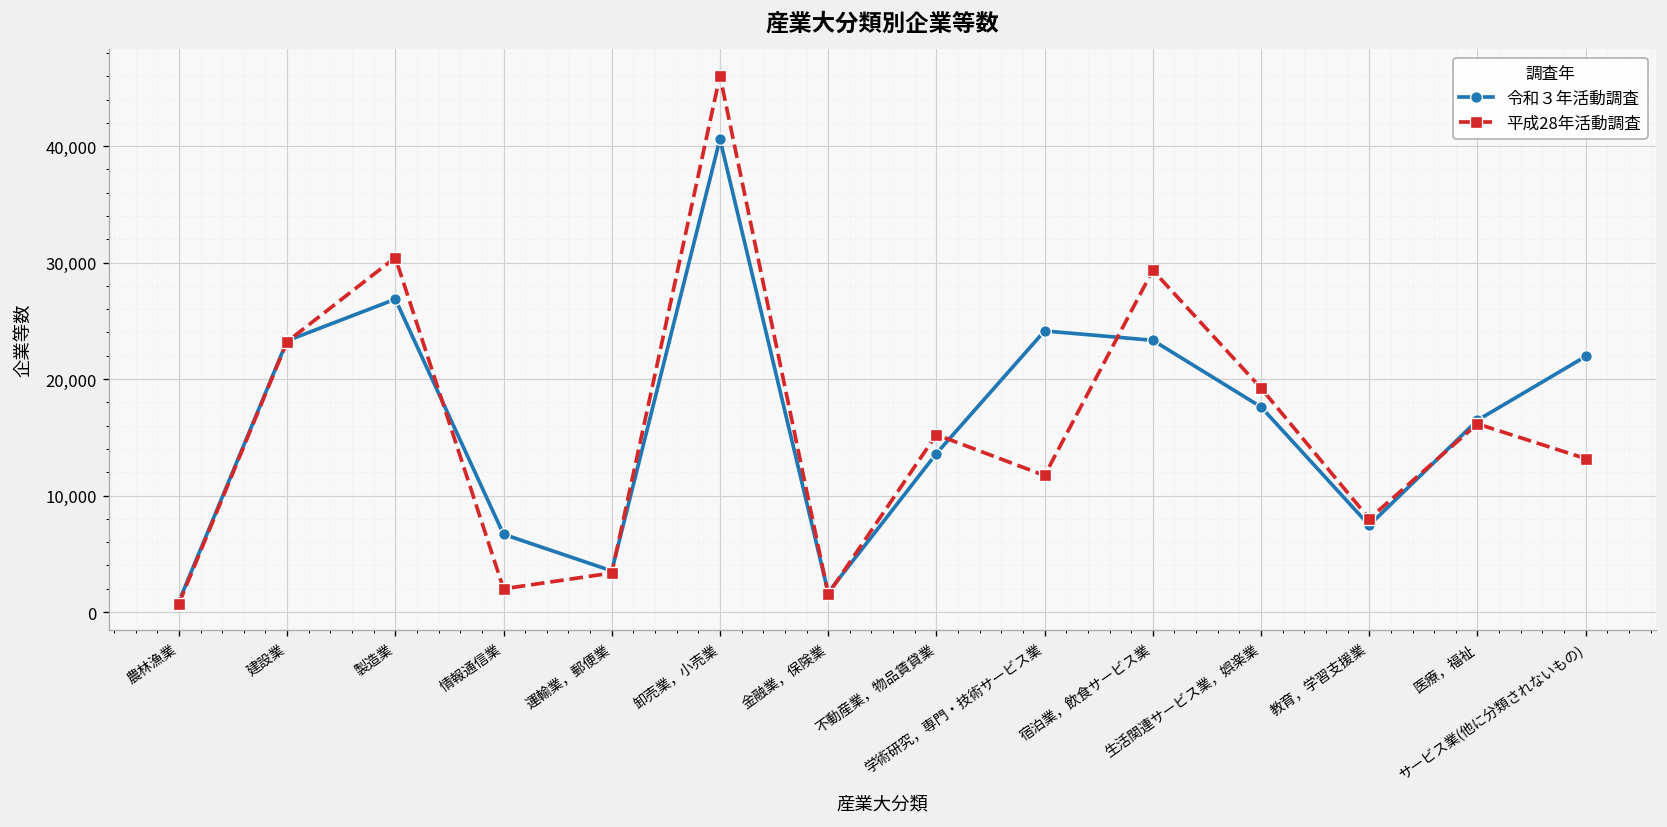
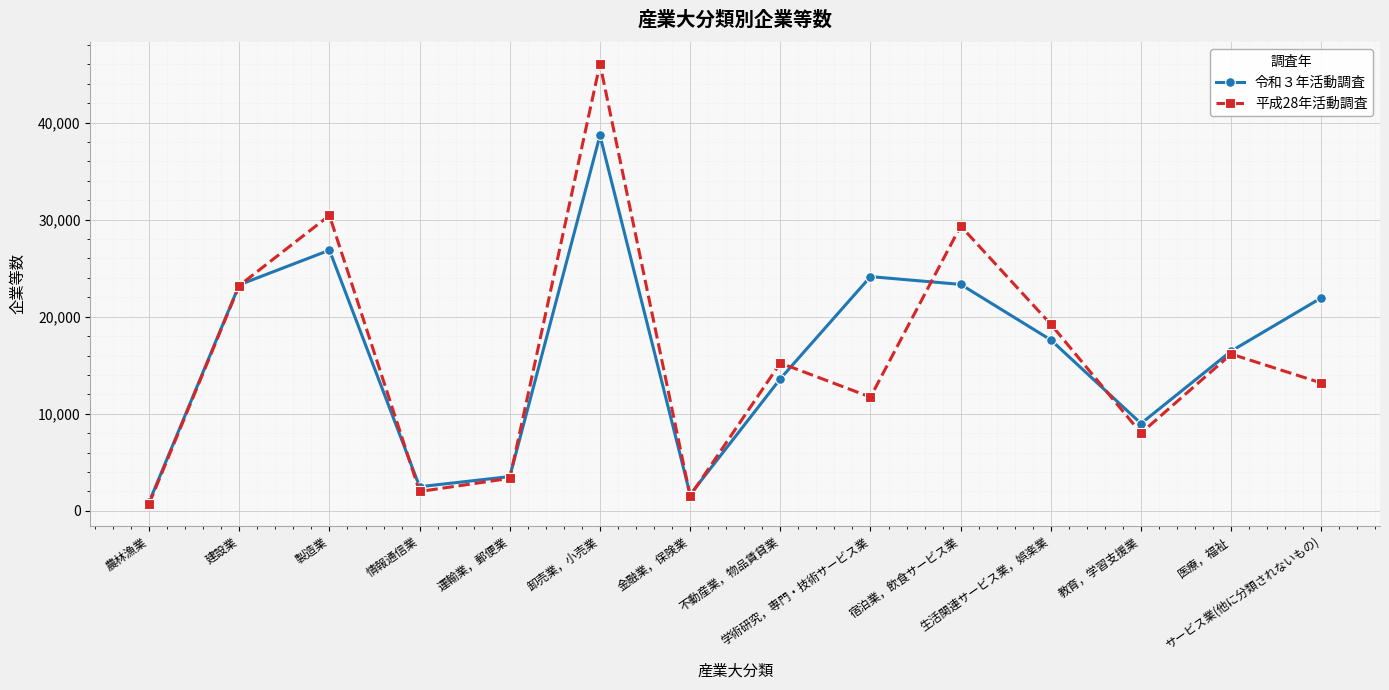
令和３年活動調査, 情報通信業: 7,000 -> 2,000
令和３年活動調査, 卸売業，小売業: 41,000 -> 39,000
令和３年活動調査, 教育，学習支援業: 7,000 -> 9,000
